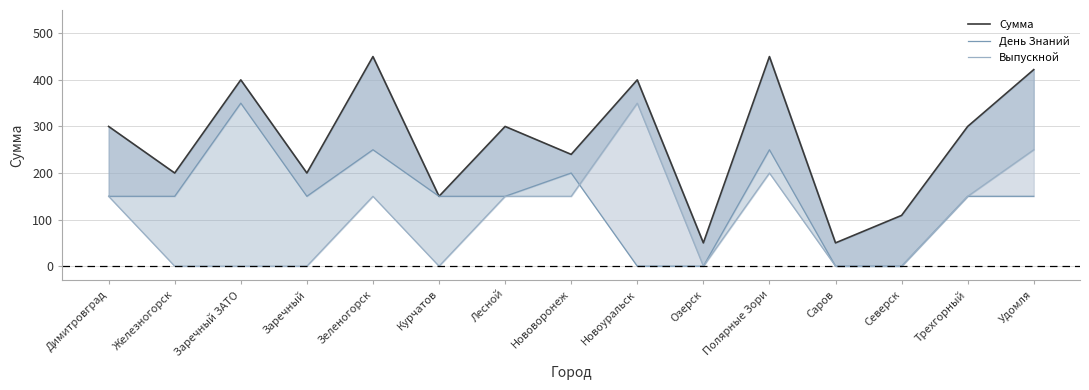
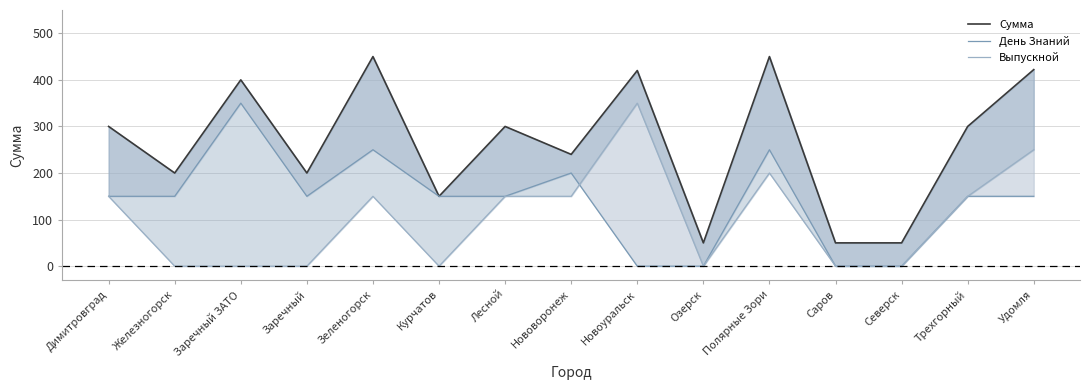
Сумма, Новоуральск: 400 -> 420
Сумма, Северск: 110 -> 50
